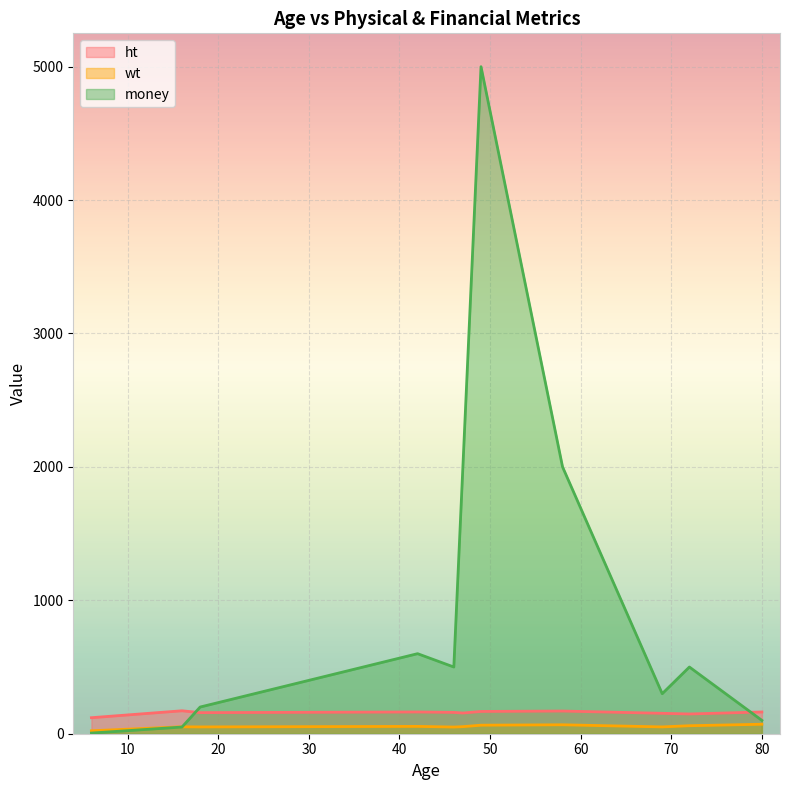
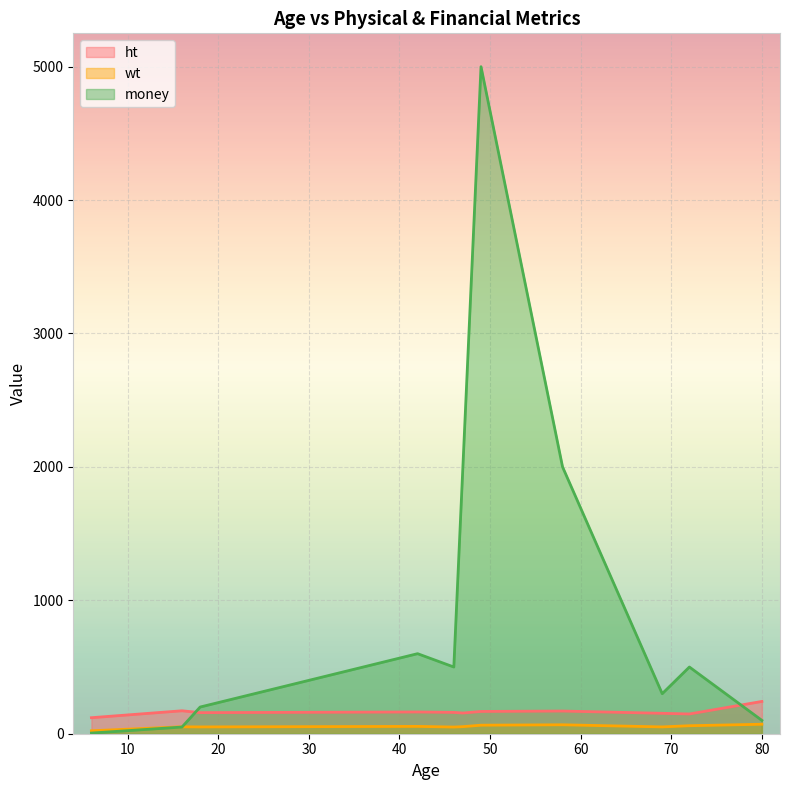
ht, 80: 160 -> 240
